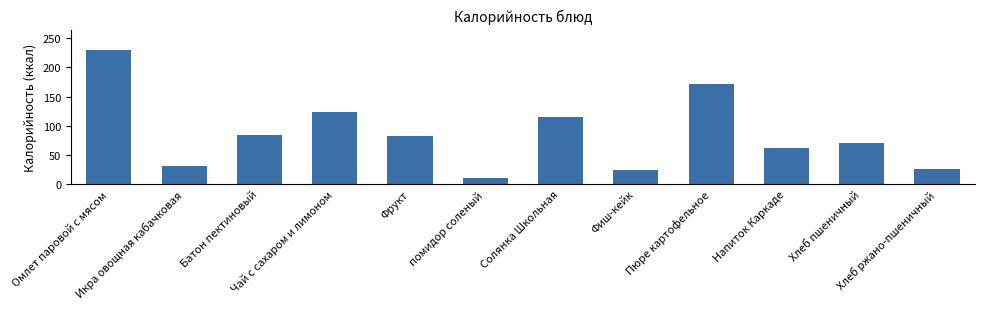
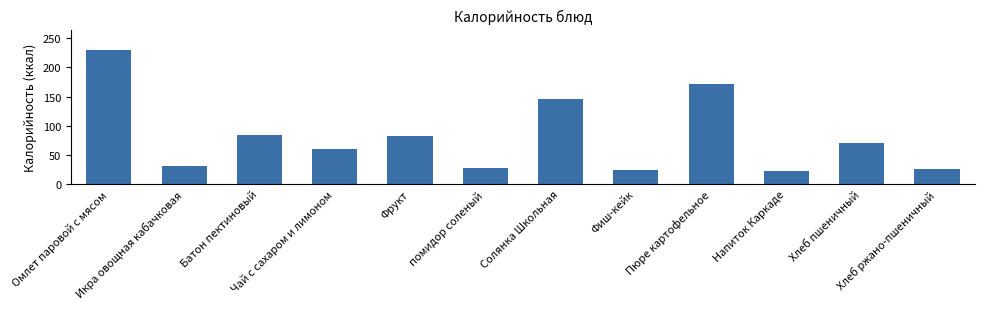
Чай с сахаром и лимоном: 120 -> 60
помидор соленый: 10 -> 30
Солянка Школьная: 120 -> 150
Напиток Каркаде: 60 -> 20
